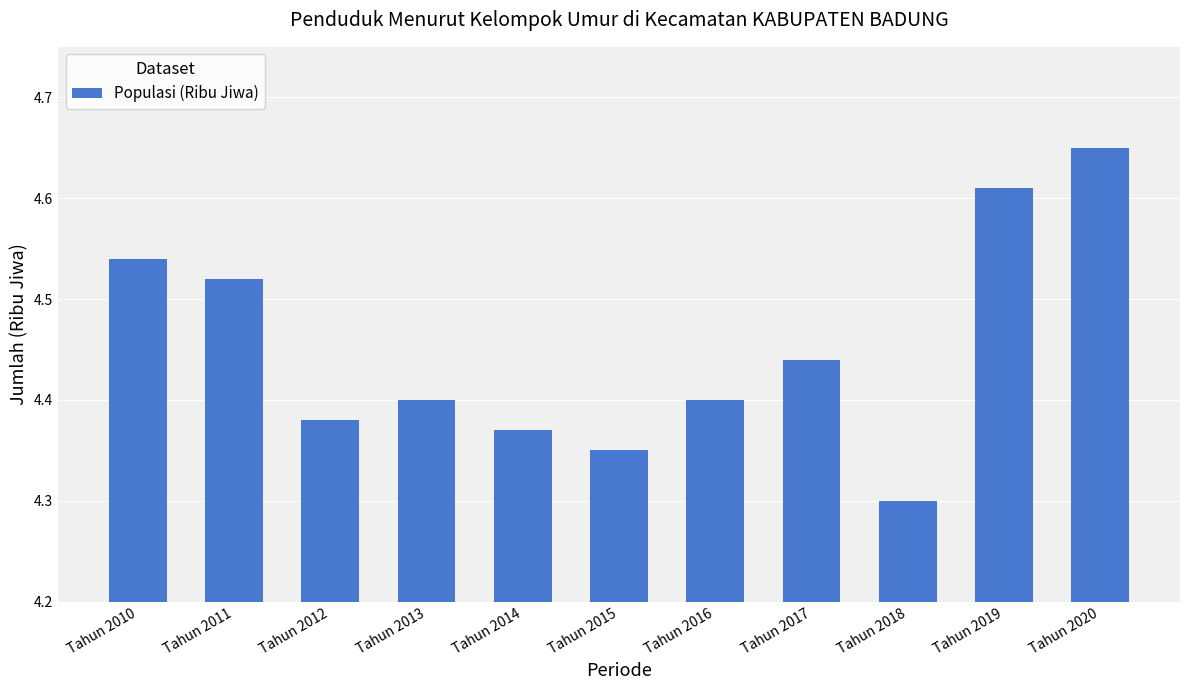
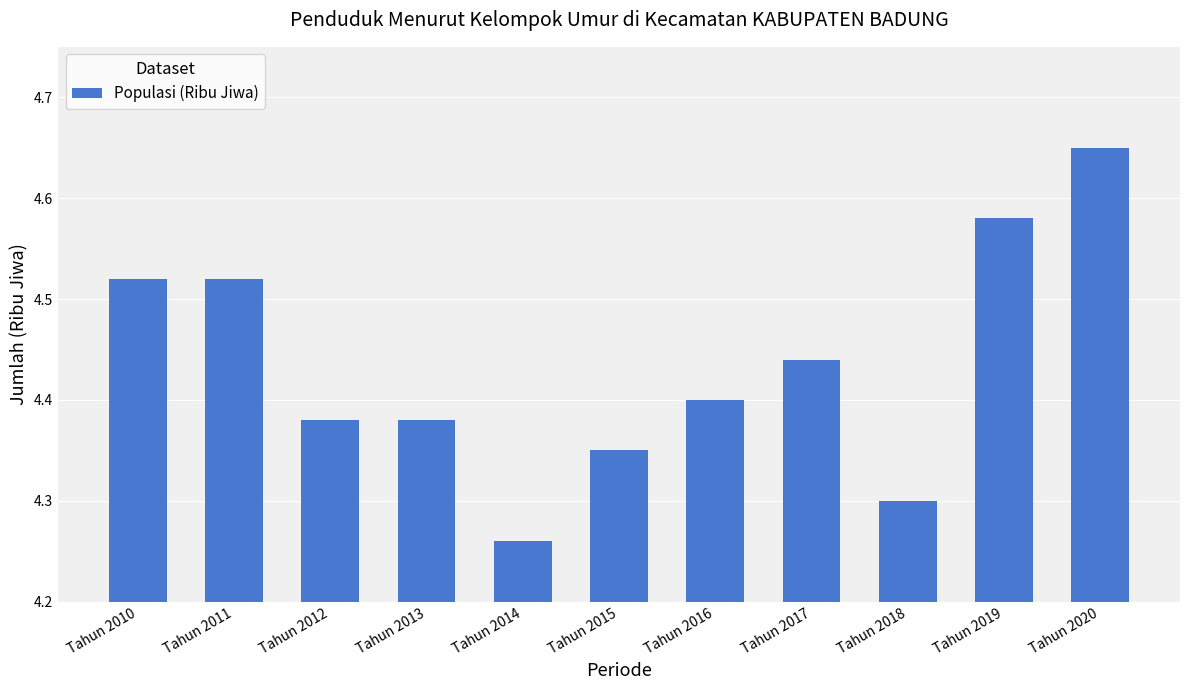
Tahun 2010: 4.54 -> 4.52
Tahun 2013: 4.40 -> 4.38
Tahun 2014: 4.37 -> 4.26
Tahun 2019: 4.61 -> 4.58
